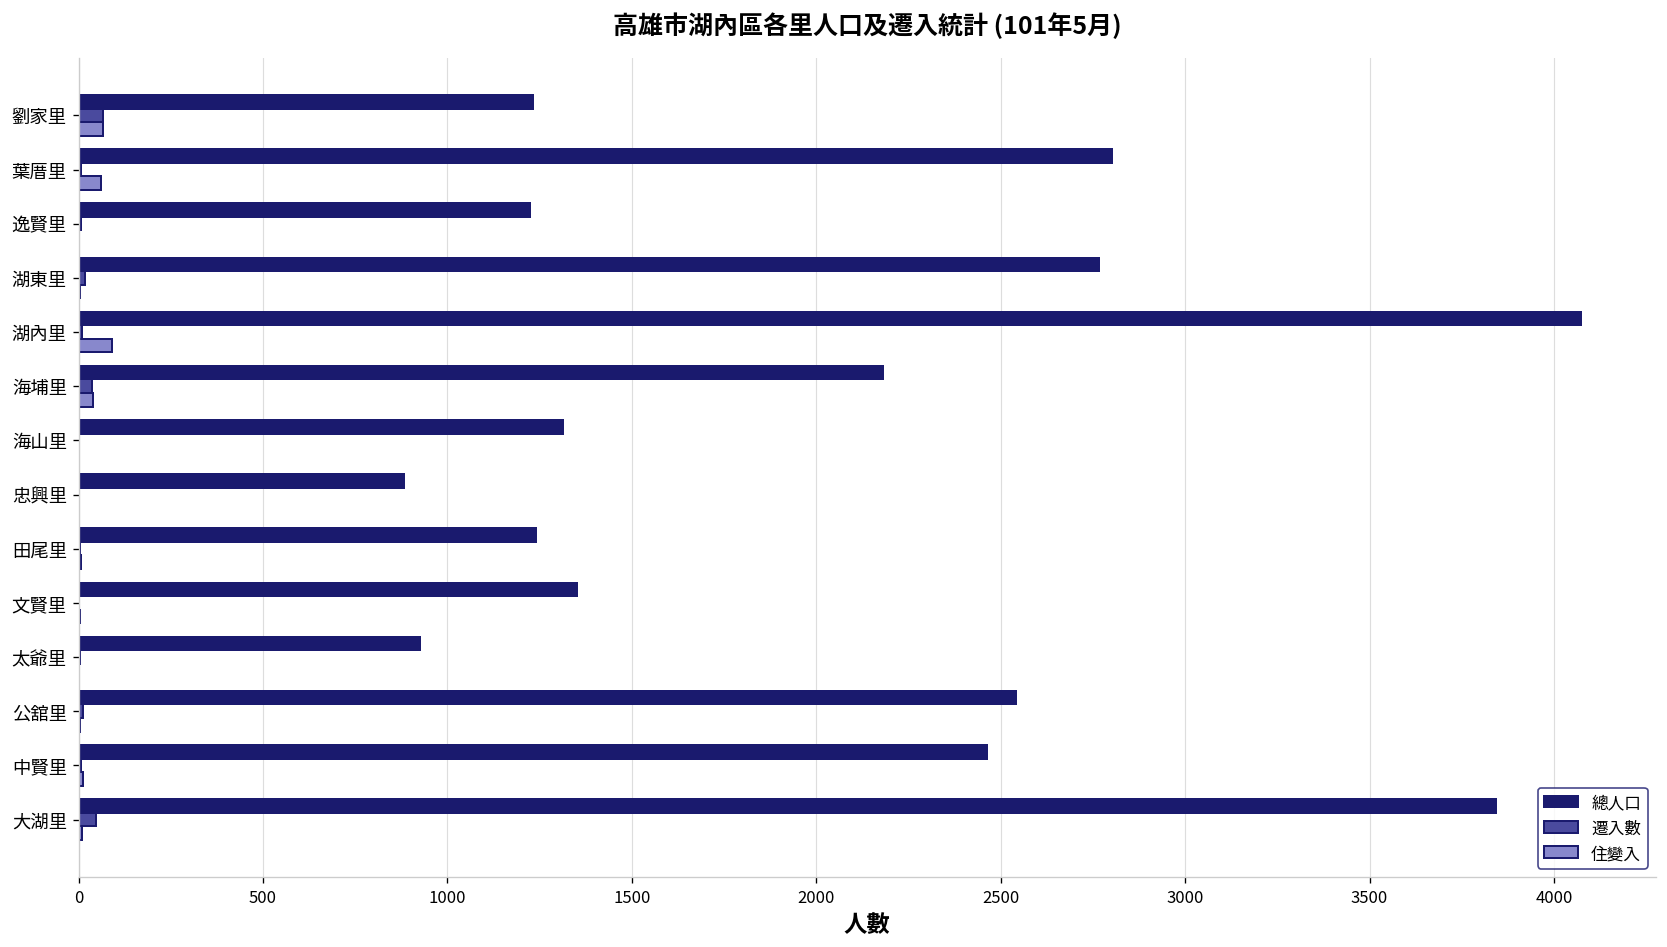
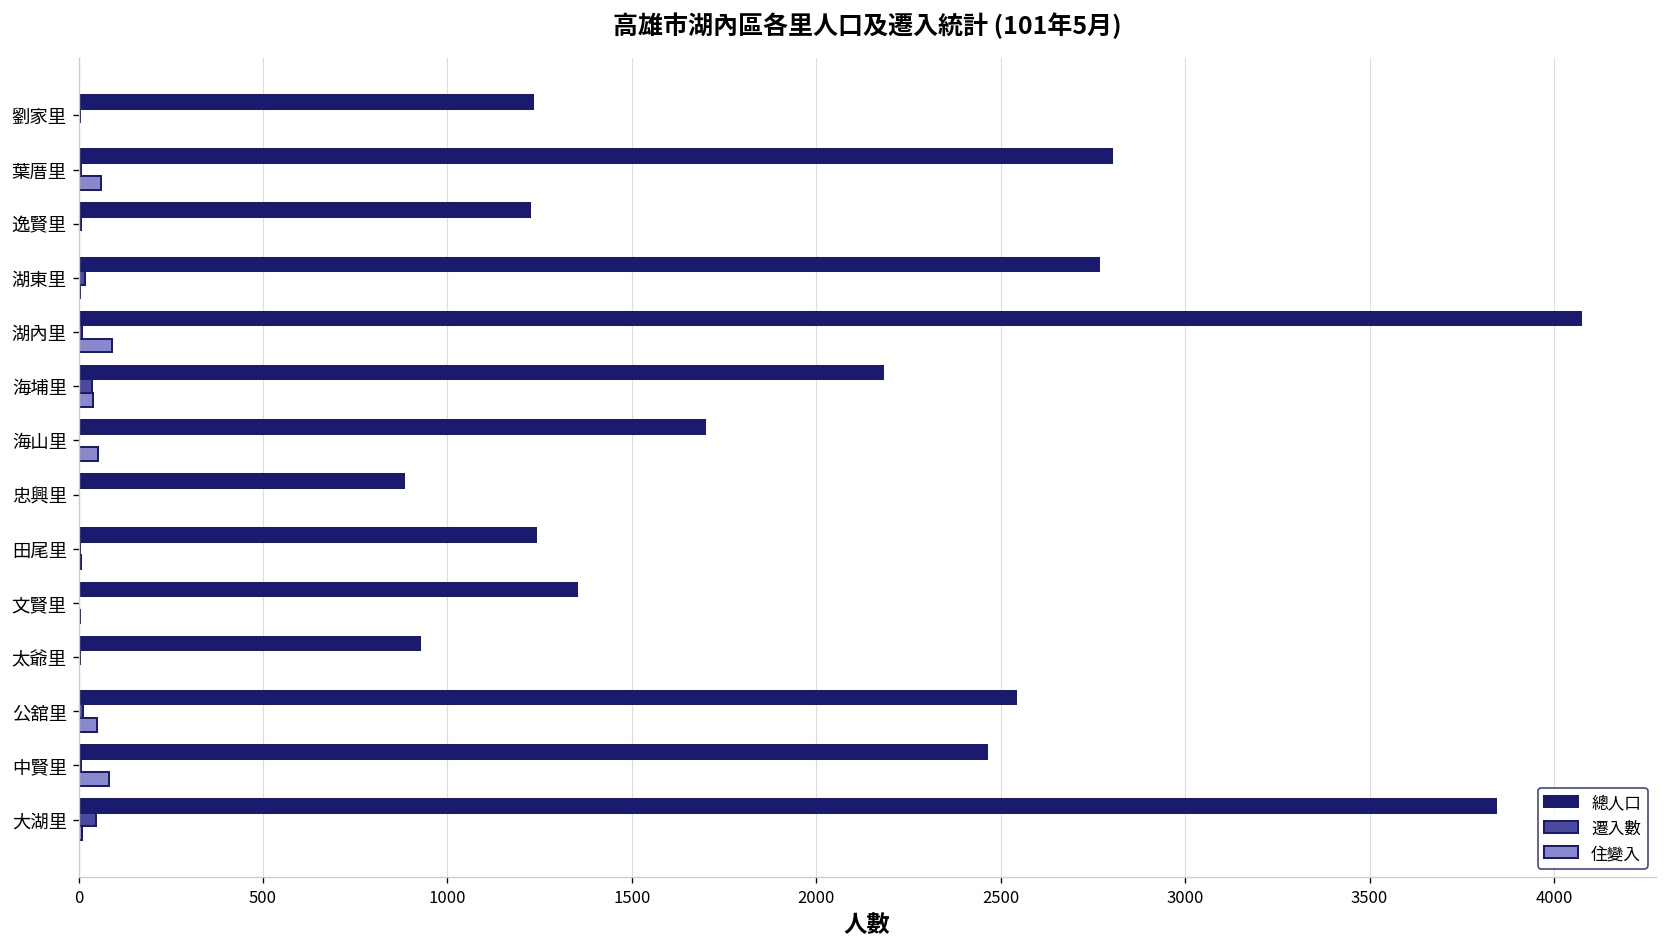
遷入數, 劉家里: 70 -> 10
住變入, 劉家里: 70 -> 0
總人口, 海山里: 1310 -> 1700
住變入, 海山里: 0 -> 50
住變入, 公舘里: 0 -> 50
住變入, 中賢里: 10 -> 80
